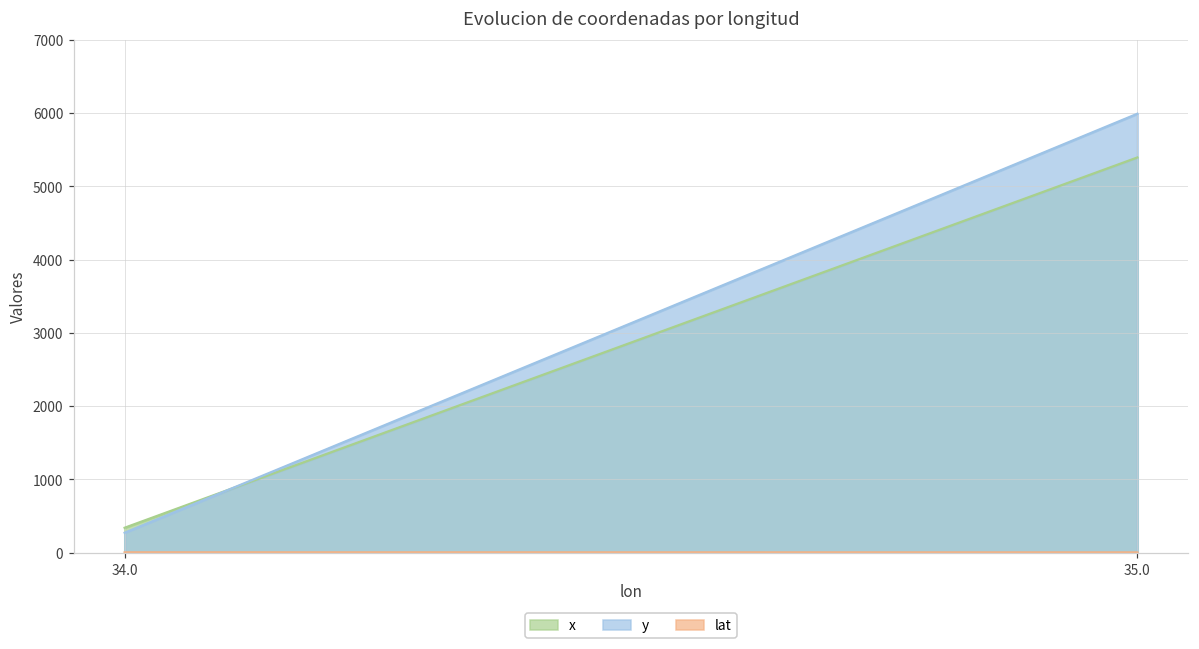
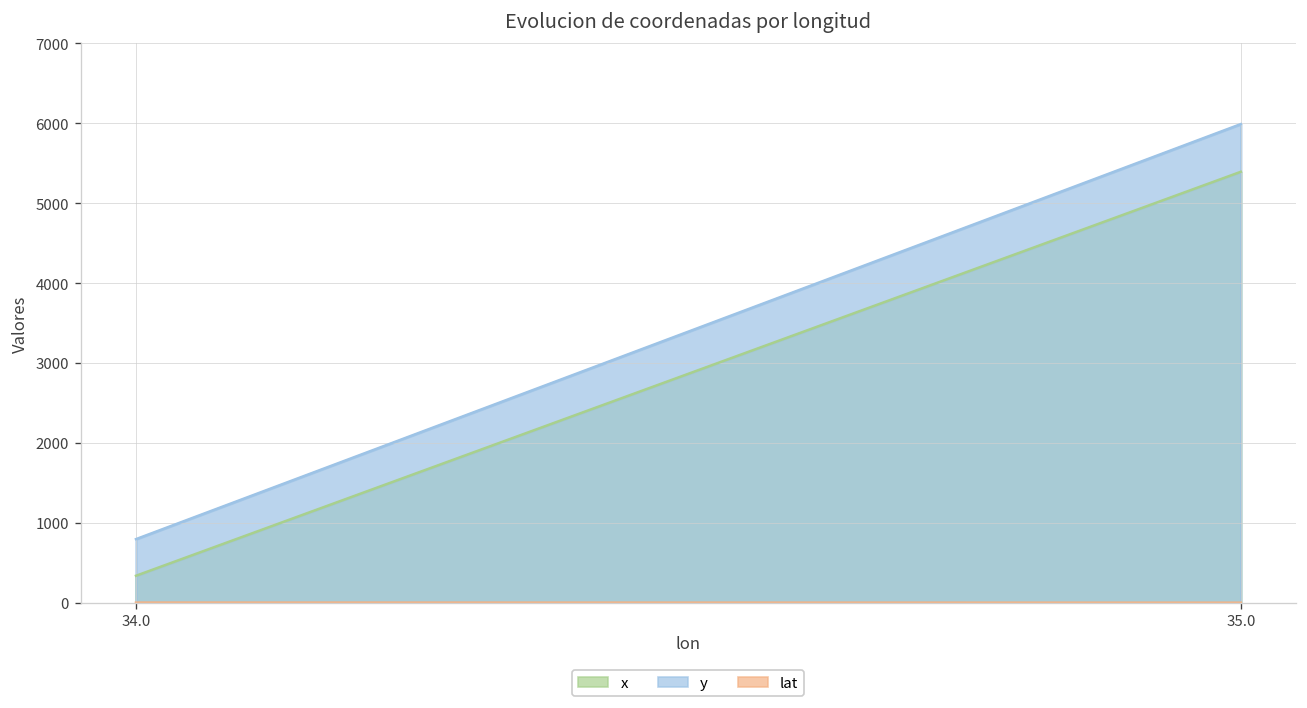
y, 34.0: 300 -> 800
